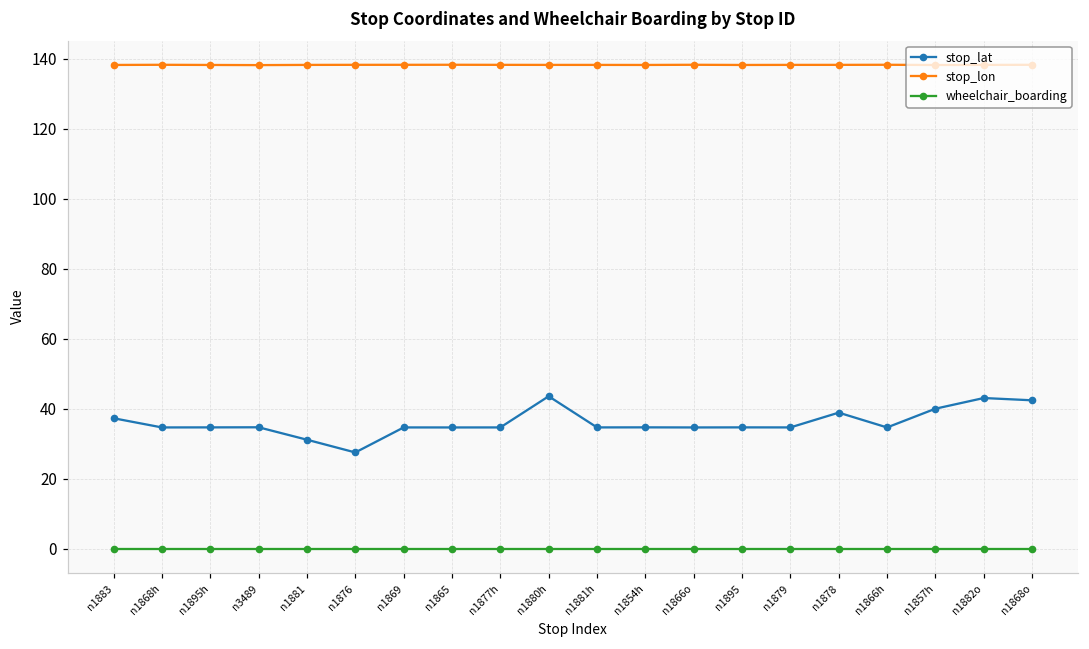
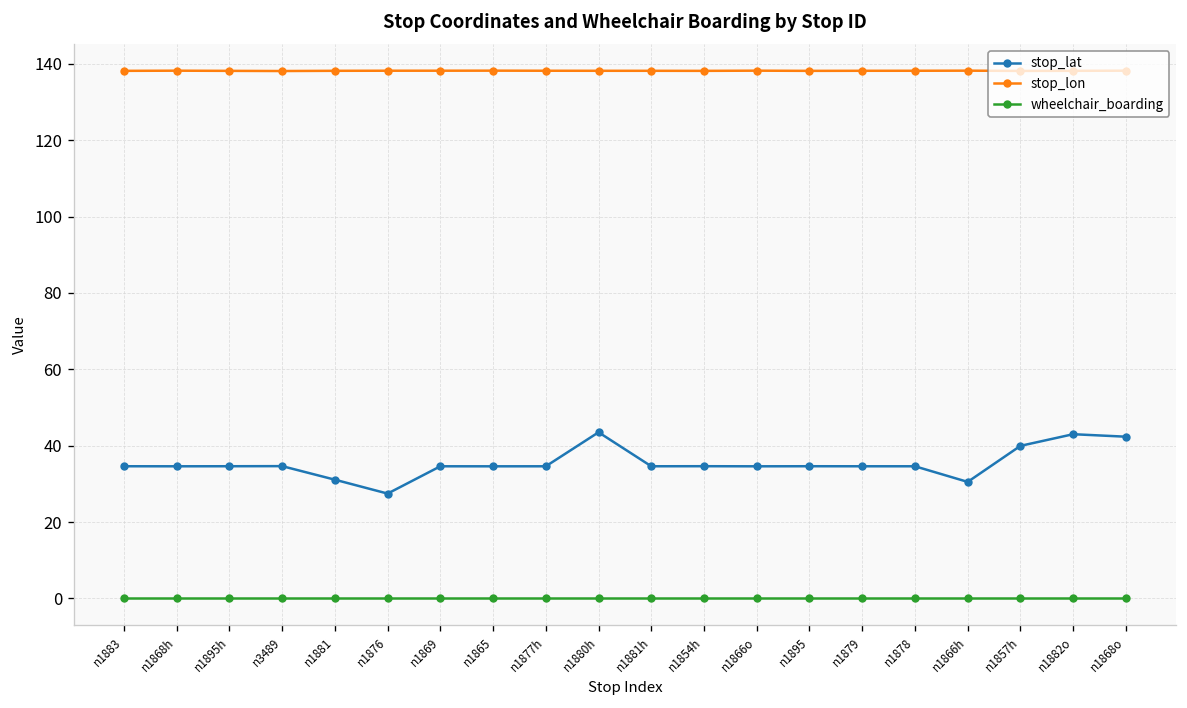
stop_lat, n1883: 37 -> 35
stop_lat, n1878: 39 -> 35
stop_lat, n1866h: 35 -> 31
